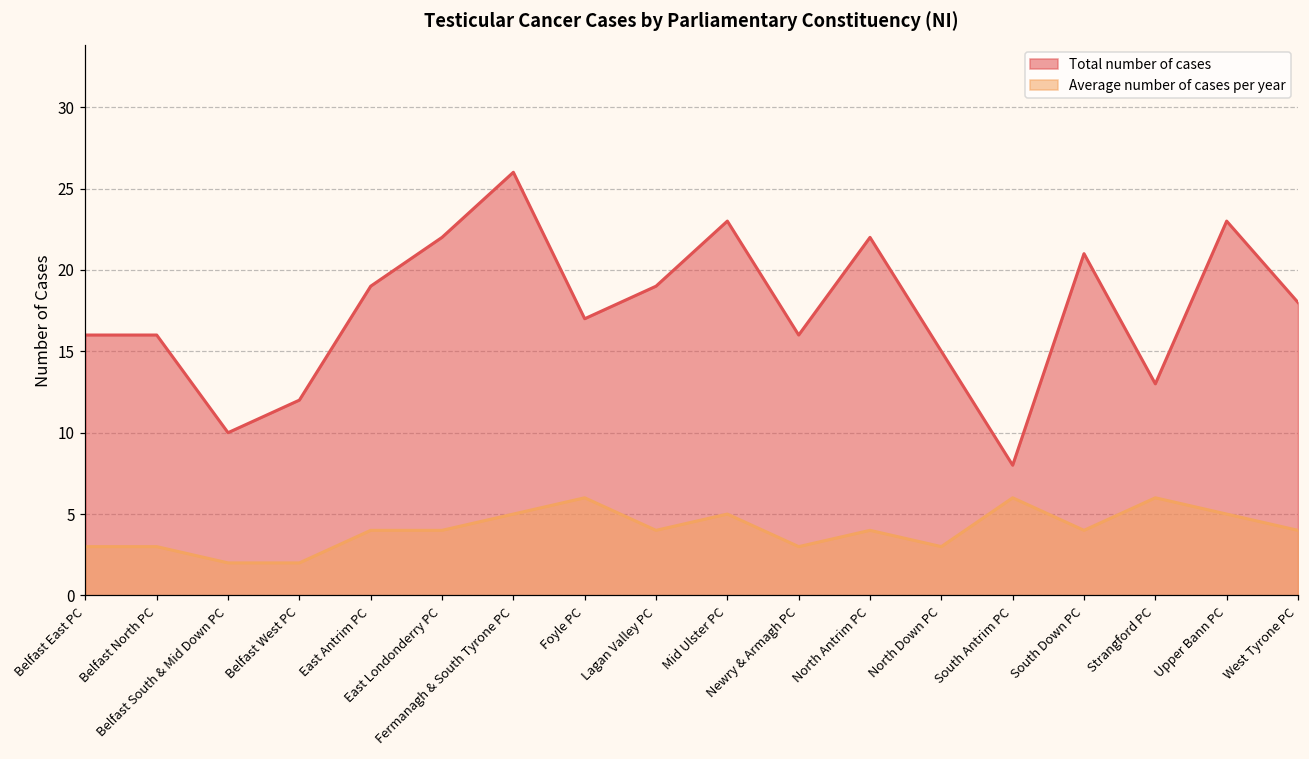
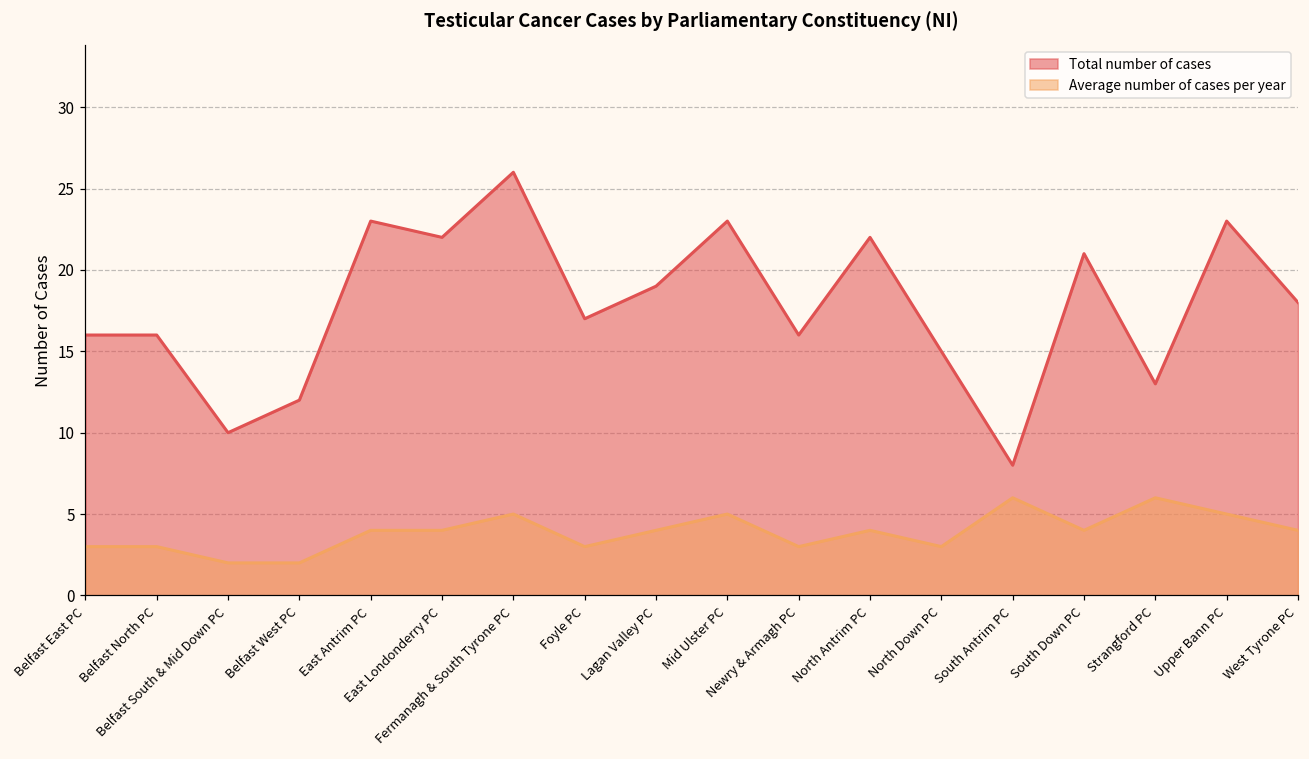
Total number of cases, East Antrim PC: 19 -> 23
Average number of cases per year, Foyle PC: 6 -> 3
